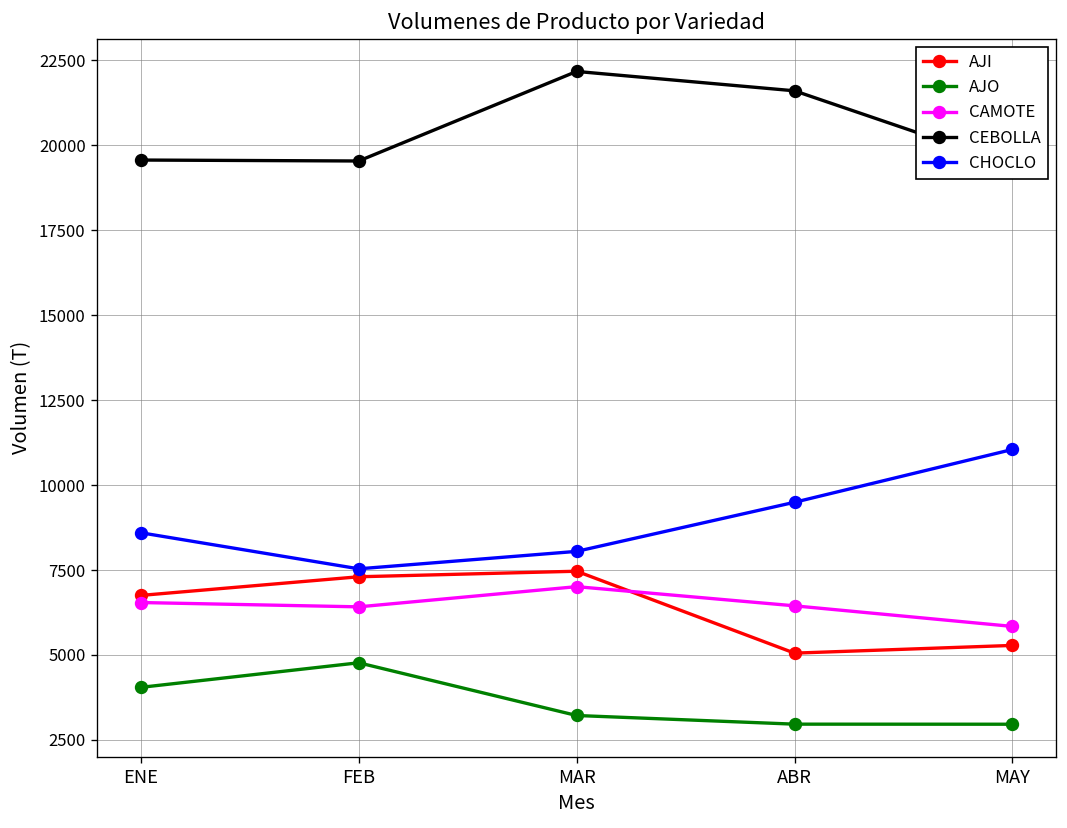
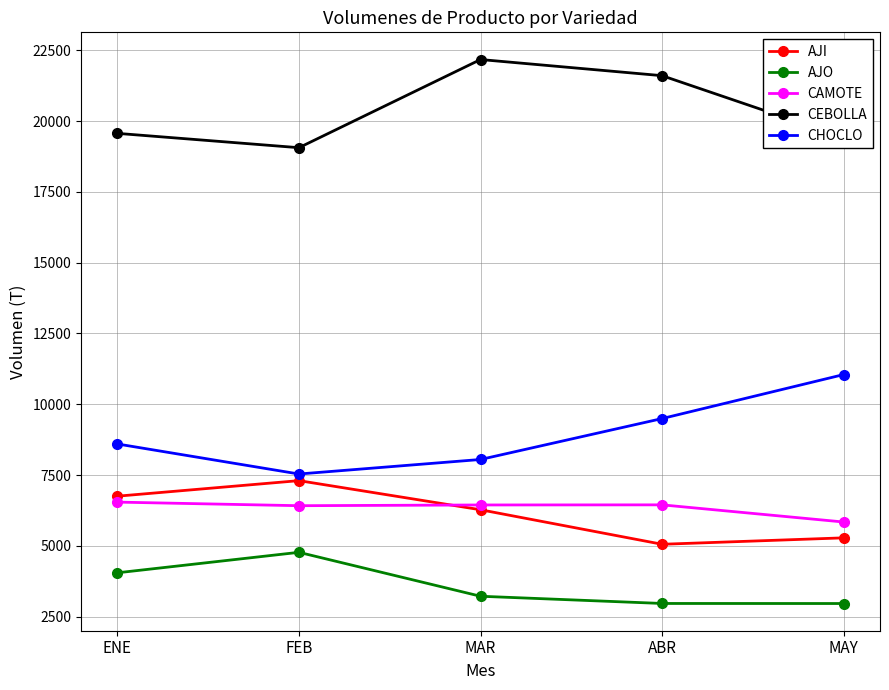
CEBOLLA, FEB: 19500 -> 19100
AJI, MAR: 7500 -> 6300
CAMOTE, MAR: 7000 -> 6400
